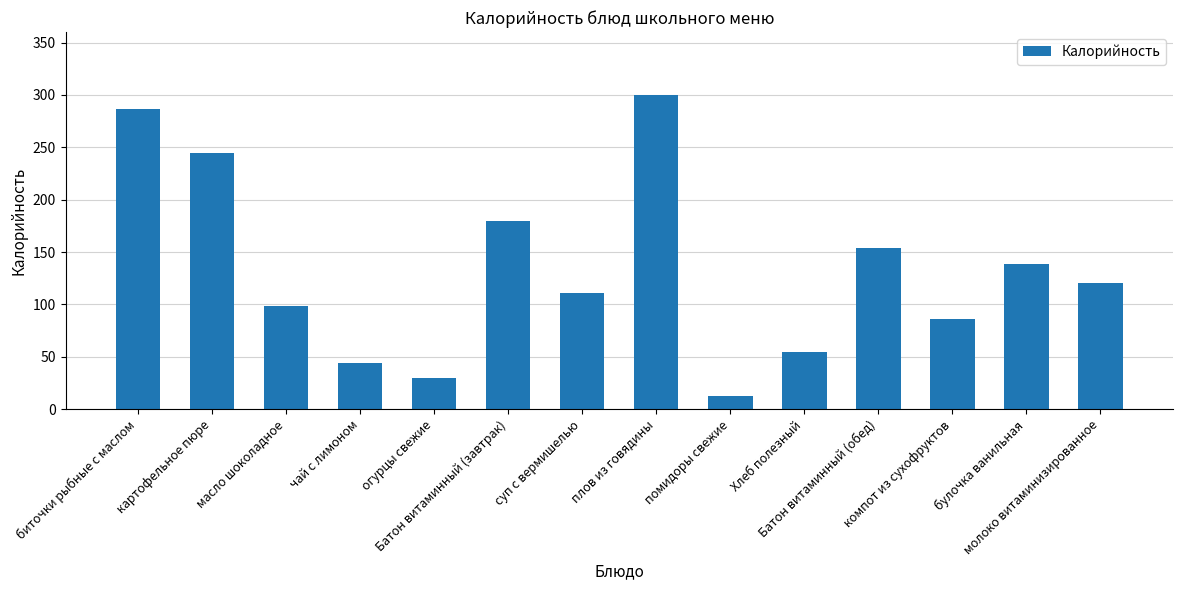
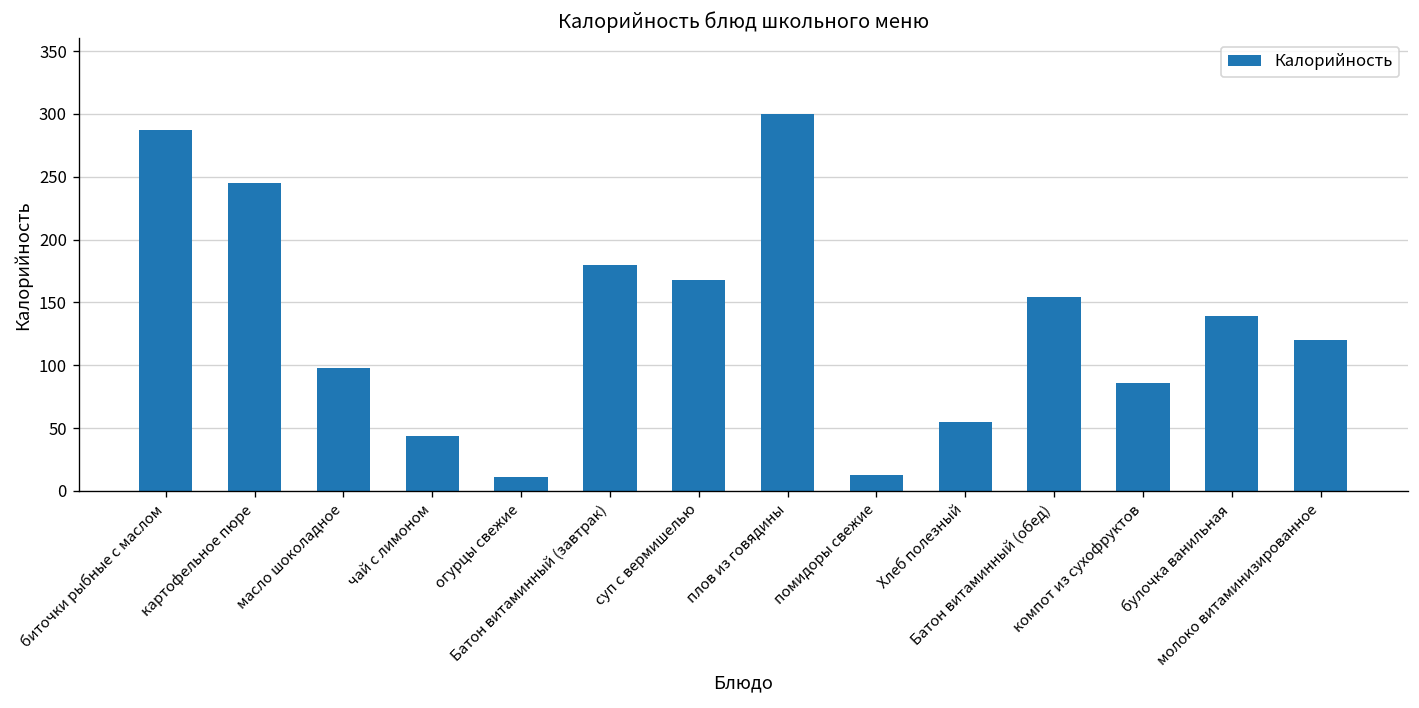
огурцы свежие: 30 -> 11
суп с вермишелью: 111 -> 168
